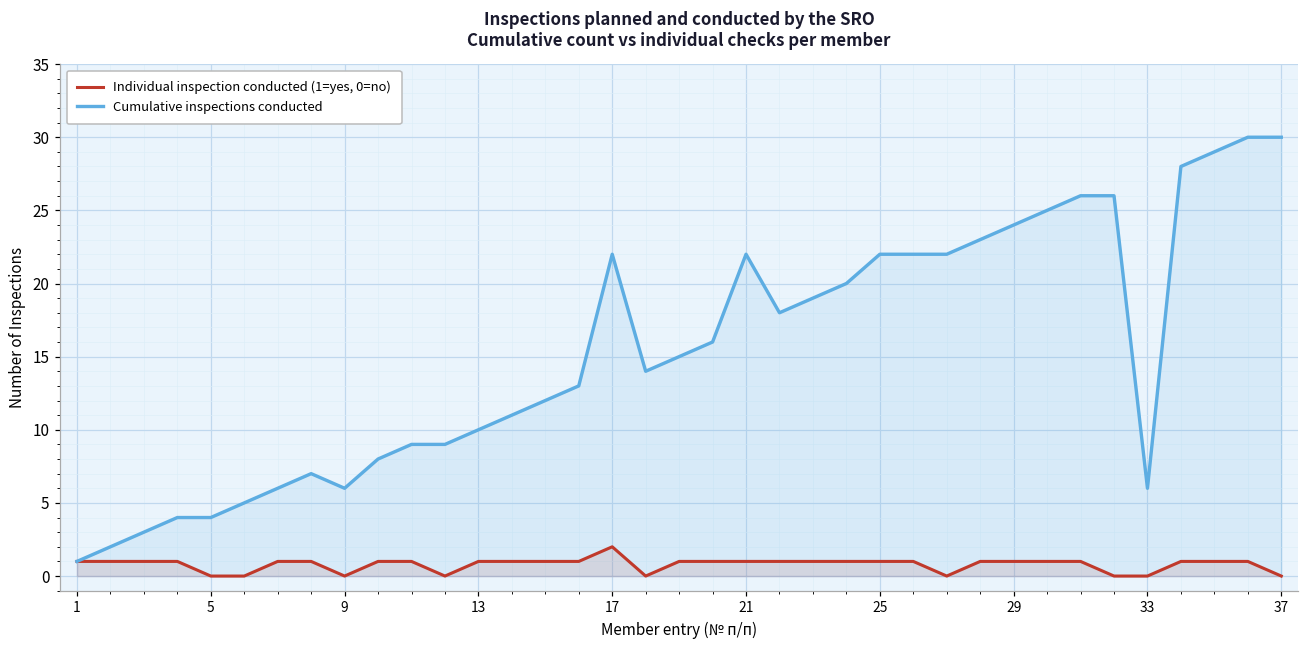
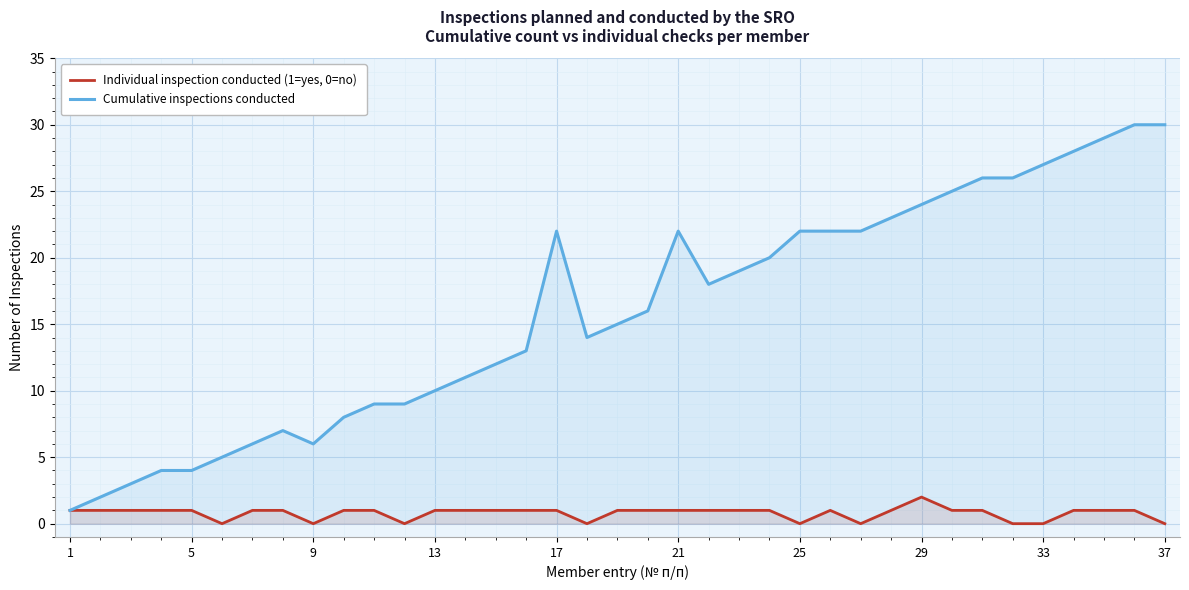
Individual inspection conducted (1=yes, 0=no), 5: 0 -> 1
Individual inspection conducted (1=yes, 0=no), 17: 2 -> 1
Individual inspection conducted (1=yes, 0=no), 25: 1 -> 0
Individual inspection conducted (1=yes, 0=no), 29: 1 -> 2
Cumulative inspections conducted, 33: 6 -> 27
